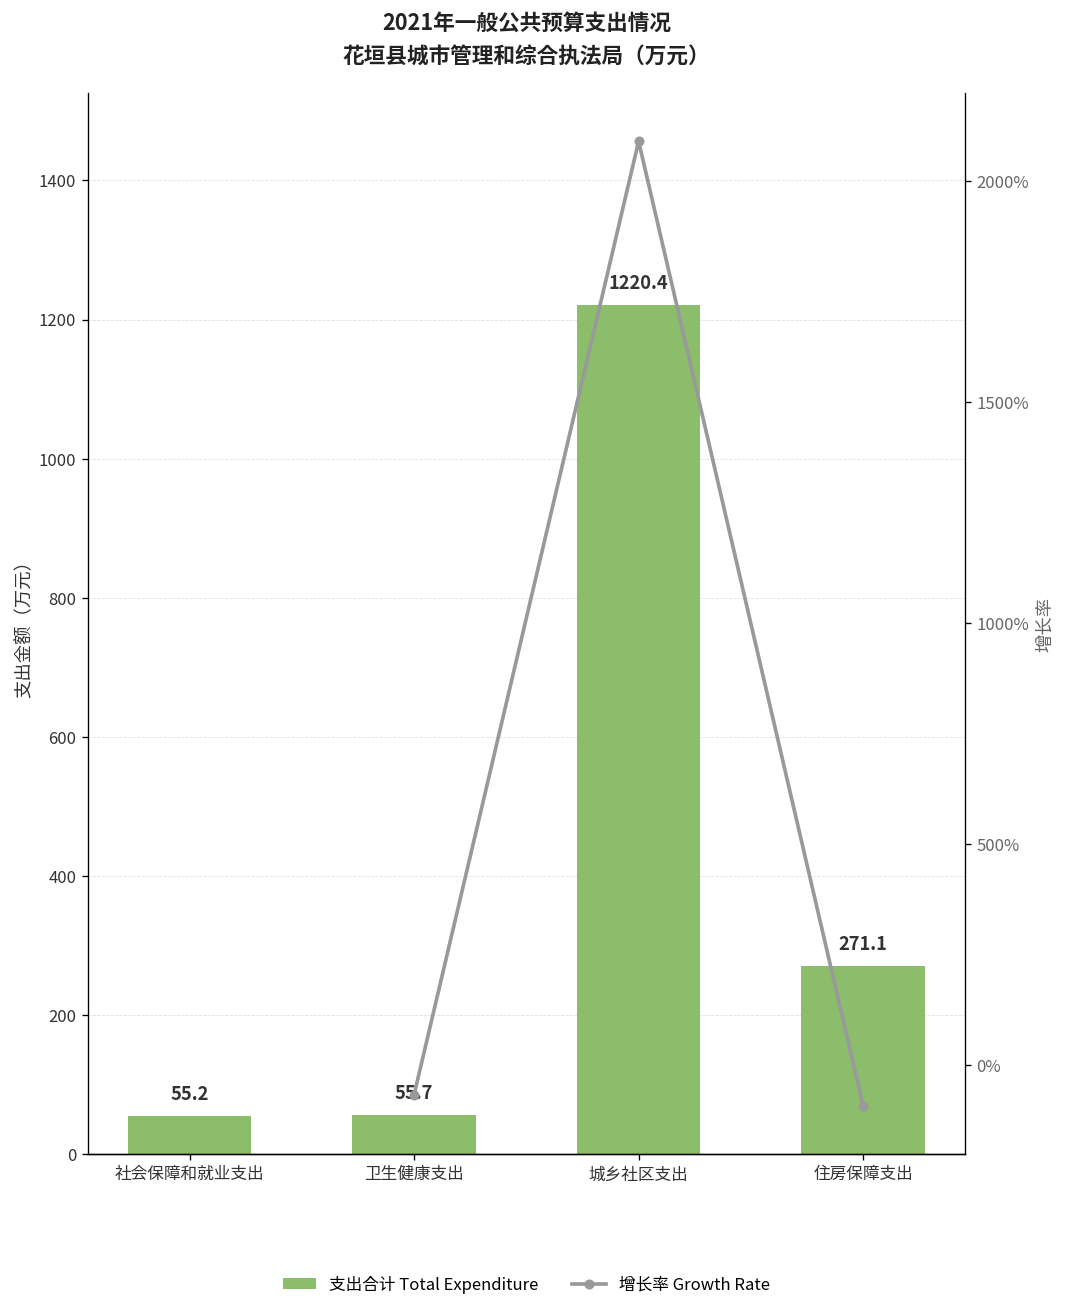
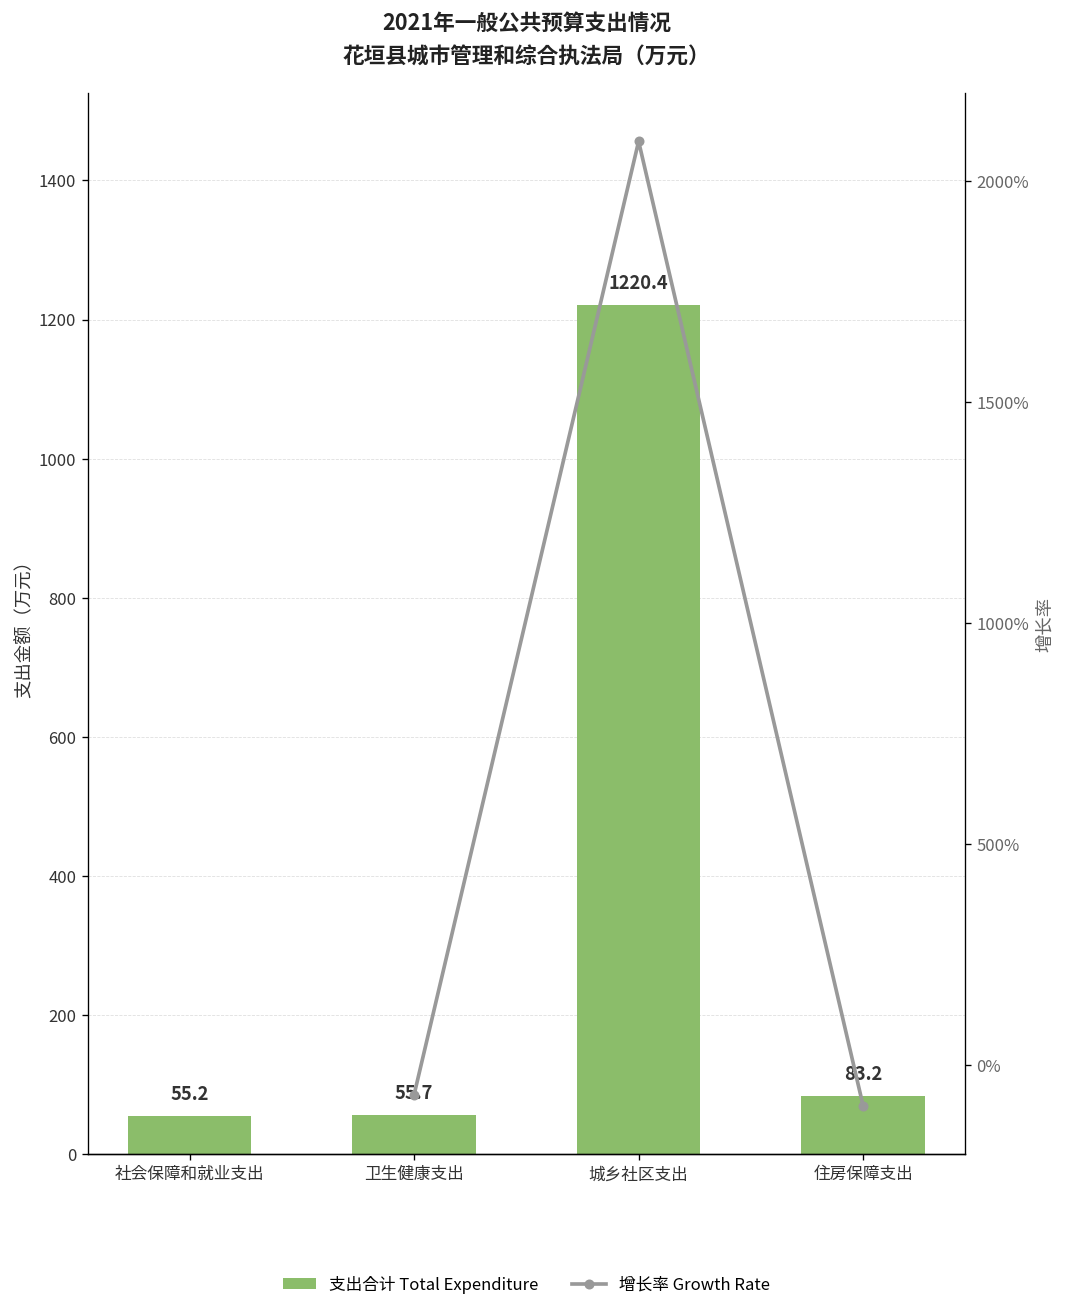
支出合计 Total Expenditure, 住房保障支出: 271.1 -> 83.2
